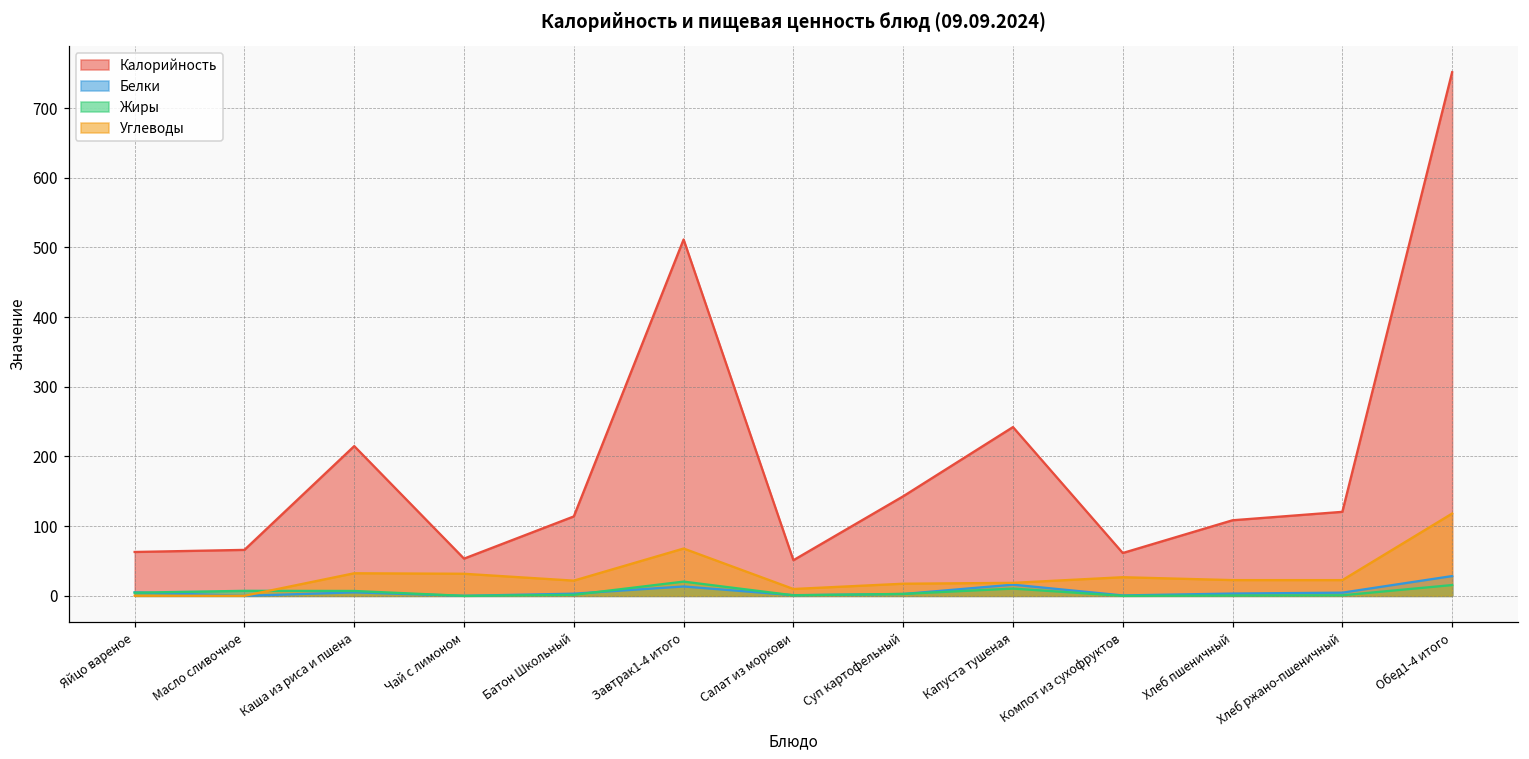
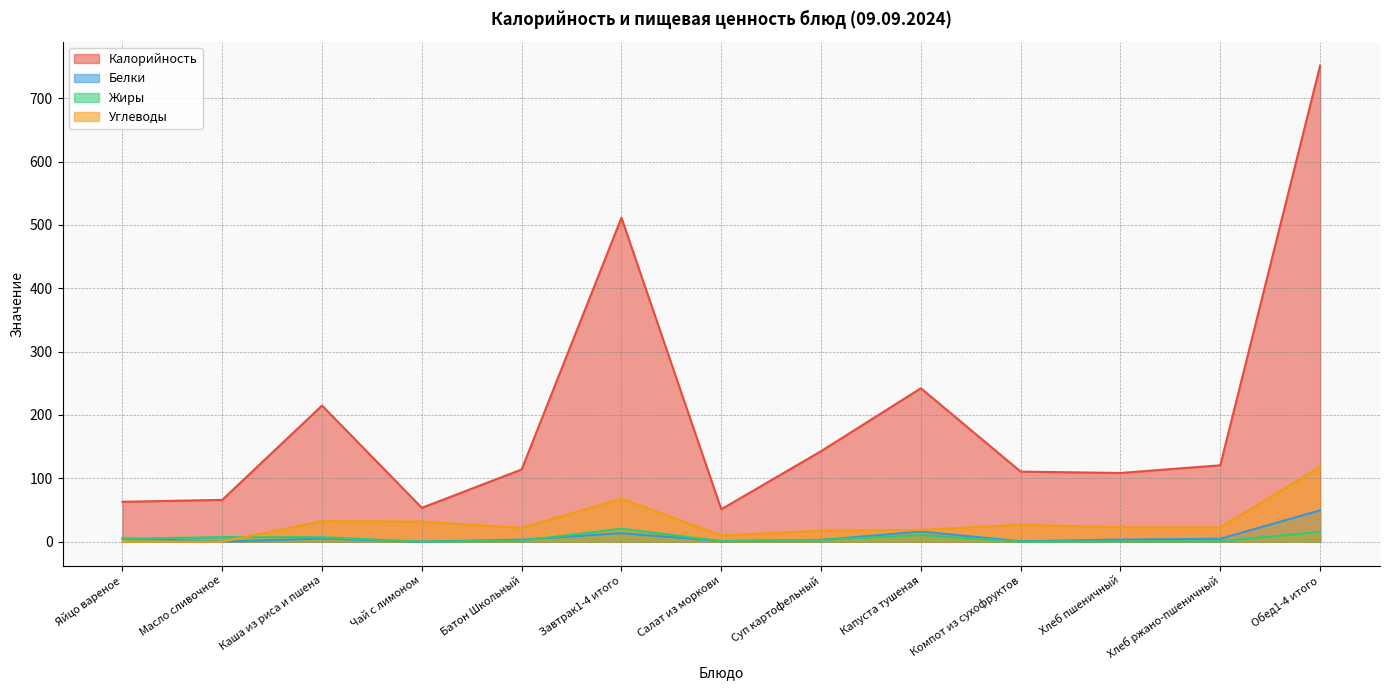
Калорийность, Компот из сухофруктов: 60 -> 110
Белки, Обед1-4 итого: 30 -> 50
